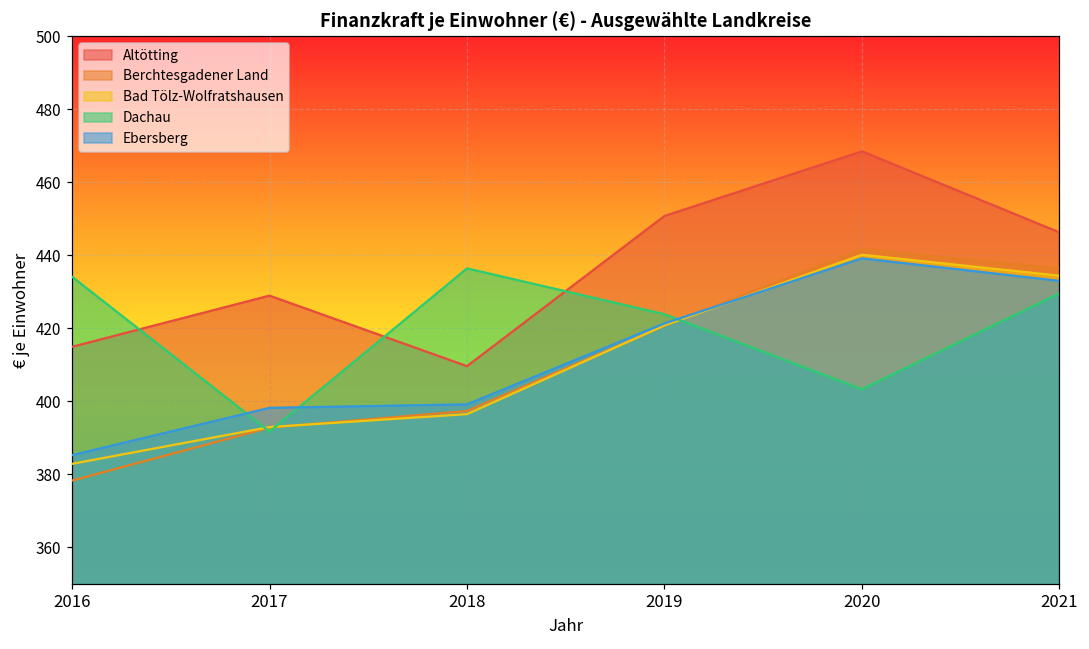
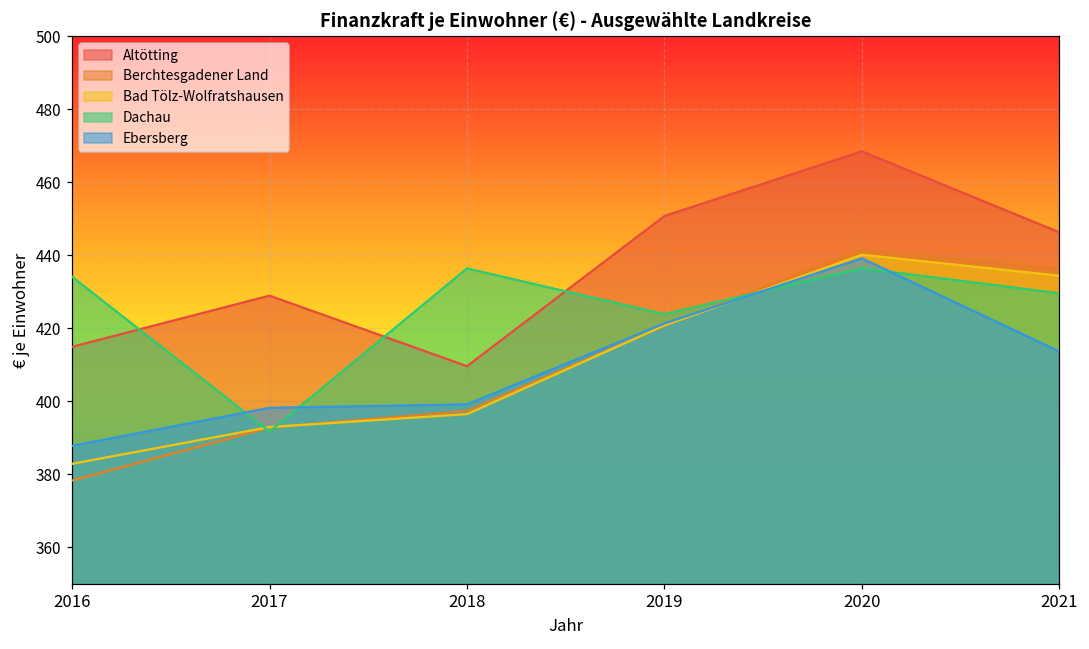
Ebersberg, 2016: 385 -> 388
Dachau, 2020: 403 -> 436
Ebersberg, 2021: 433 -> 414
